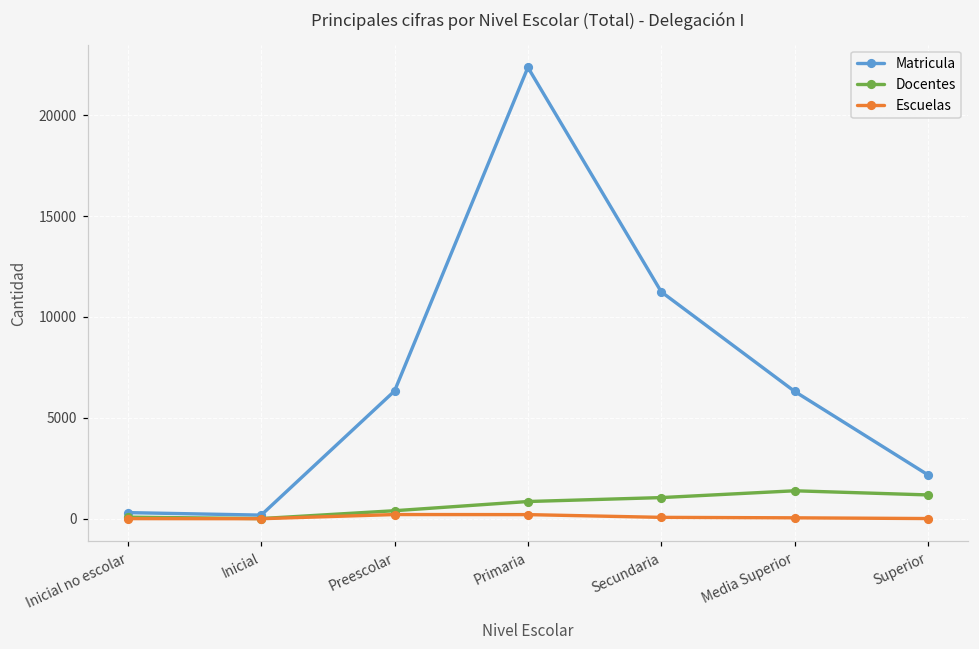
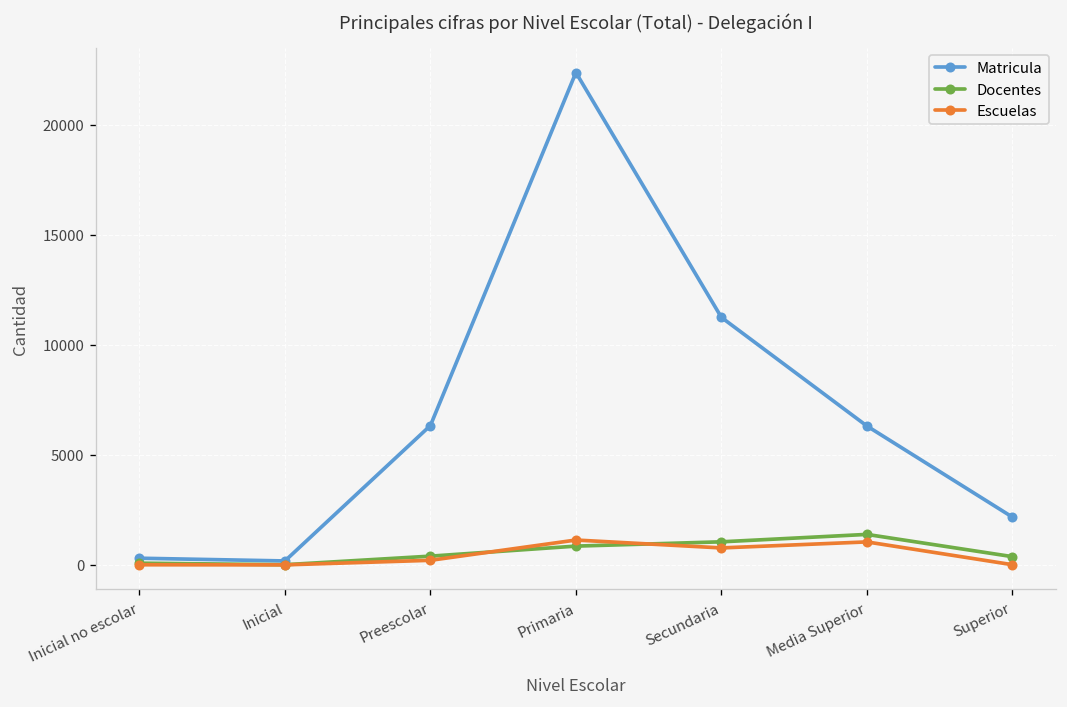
Escuelas, Primaria: 200 -> 1100
Escuelas, Secundaria: 100 -> 800
Escuelas, Media Superior: 0 -> 1000
Docentes, Superior: 1200 -> 400
